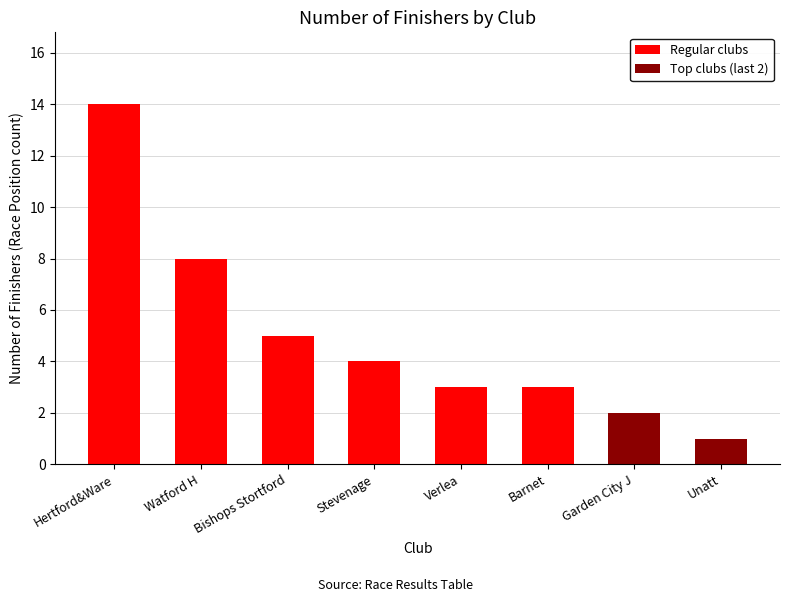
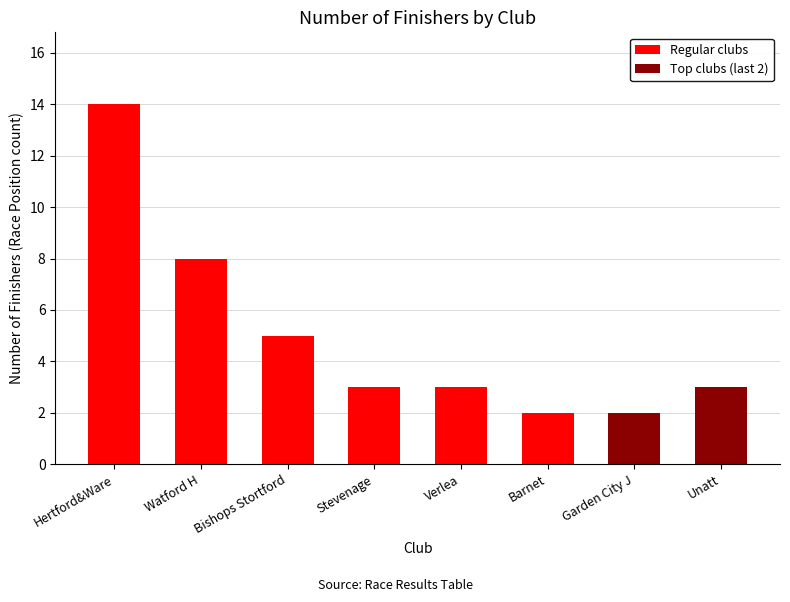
Stevenage: 4 -> 3
Barnet: 3 -> 2
Unatt: 1 -> 3
